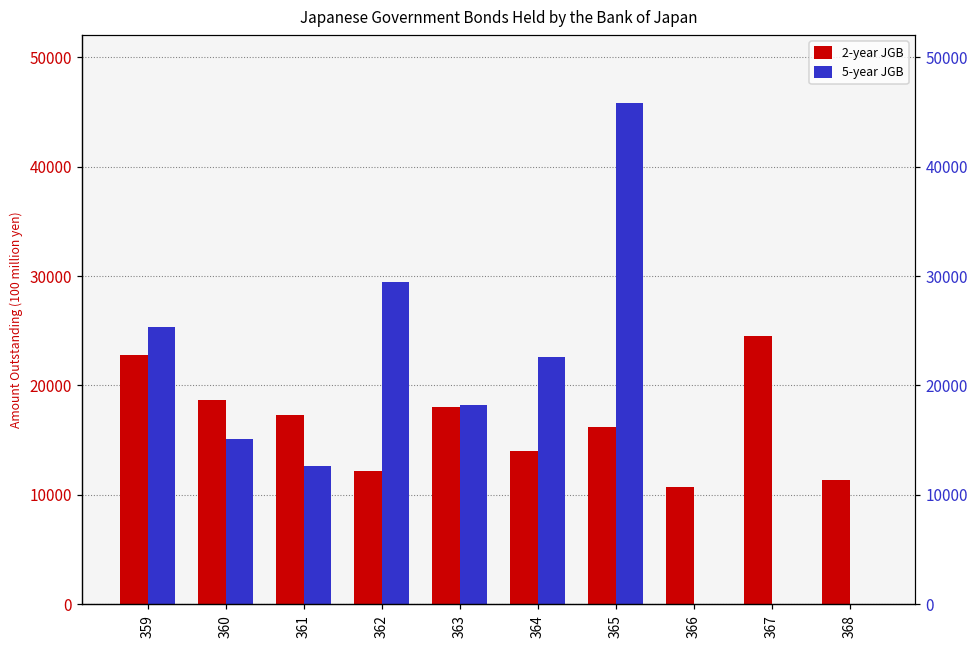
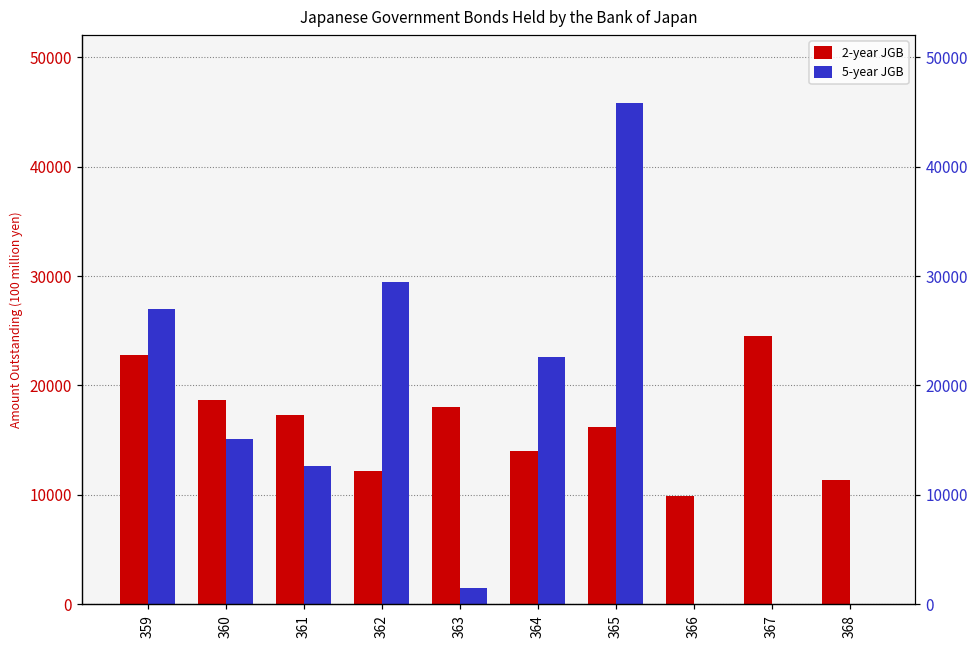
5-year JGB, 359: 25000 -> 27000
5-year JGB, 363: 18000 -> 1000
2-year JGB, 366: 11000 -> 10000
